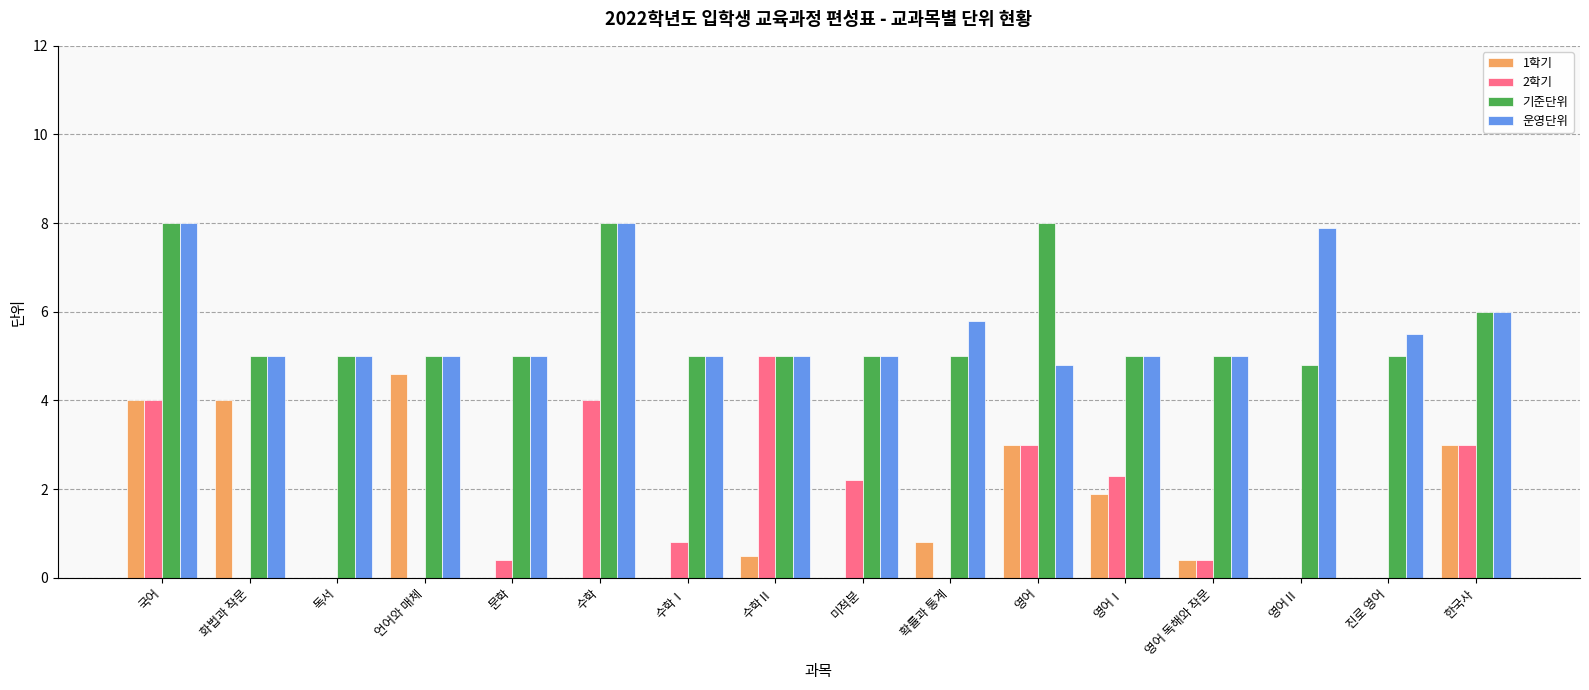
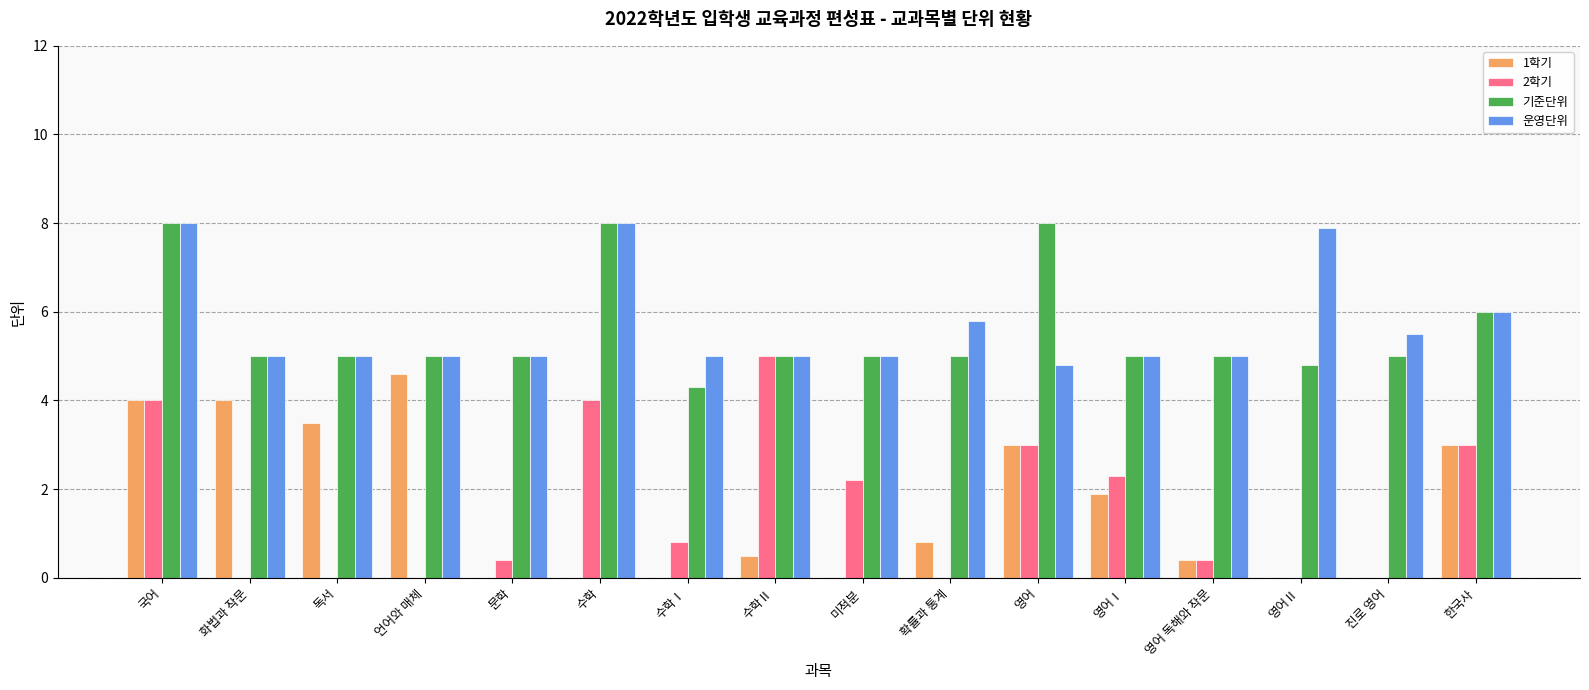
1학기, 독서: 0.0 -> 3.5
기준단위, 수학Ⅰ: 5.0 -> 4.3
